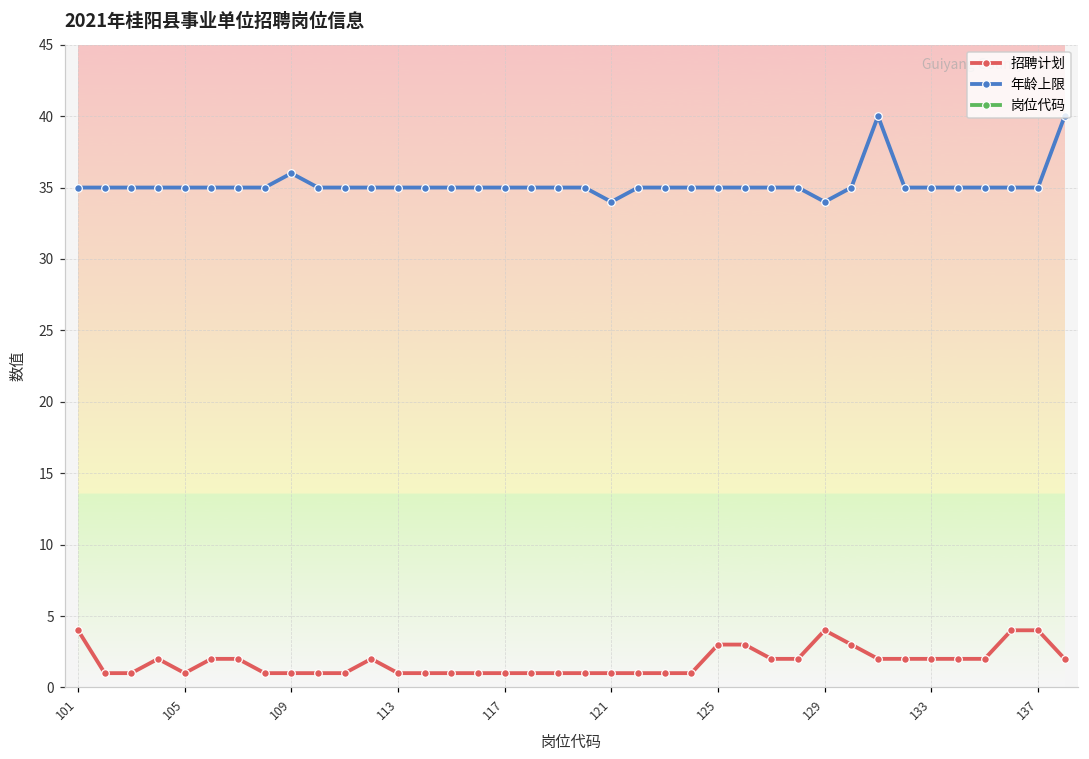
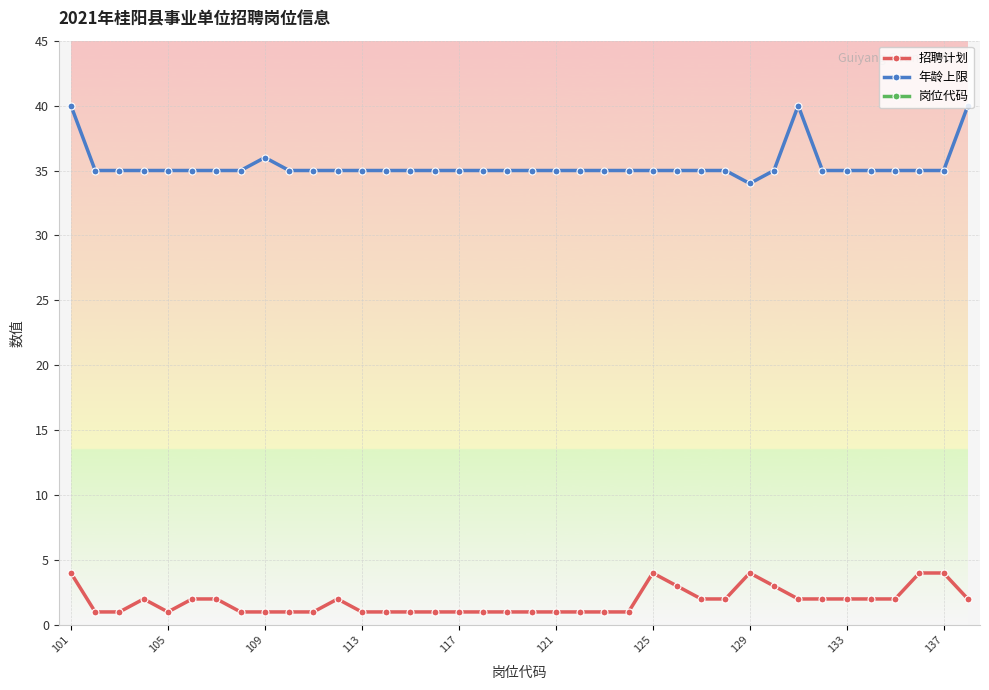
年龄上限, 101: 35 -> 40
年龄上限, 121: 34 -> 35
招聘计划, 125: 3 -> 4
